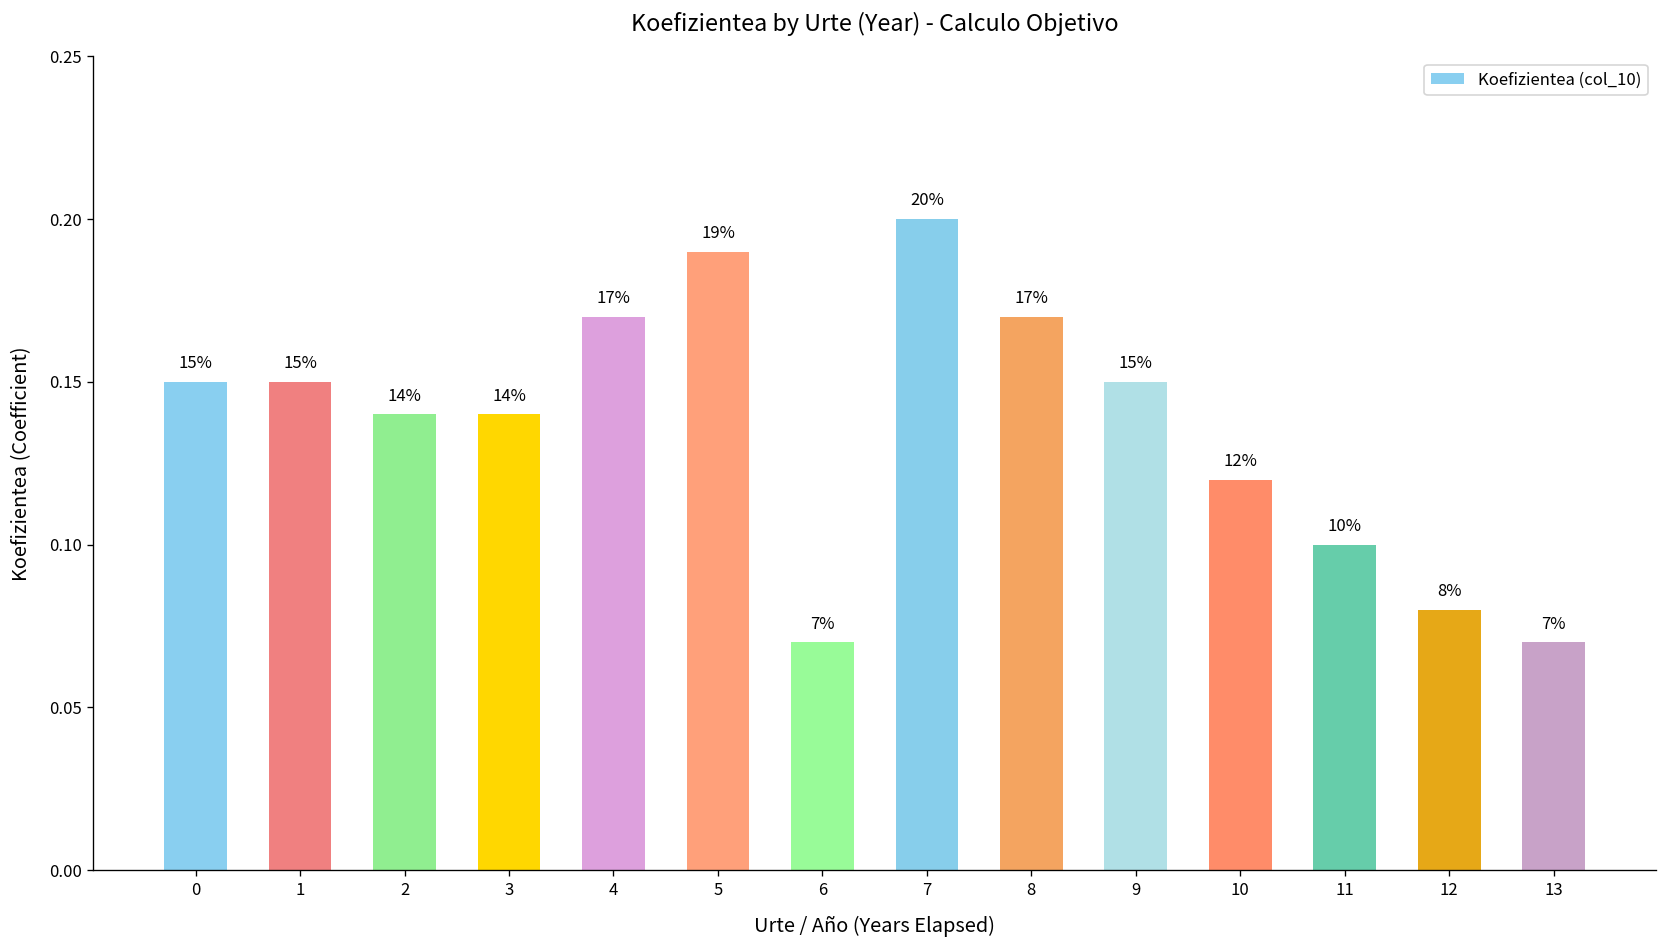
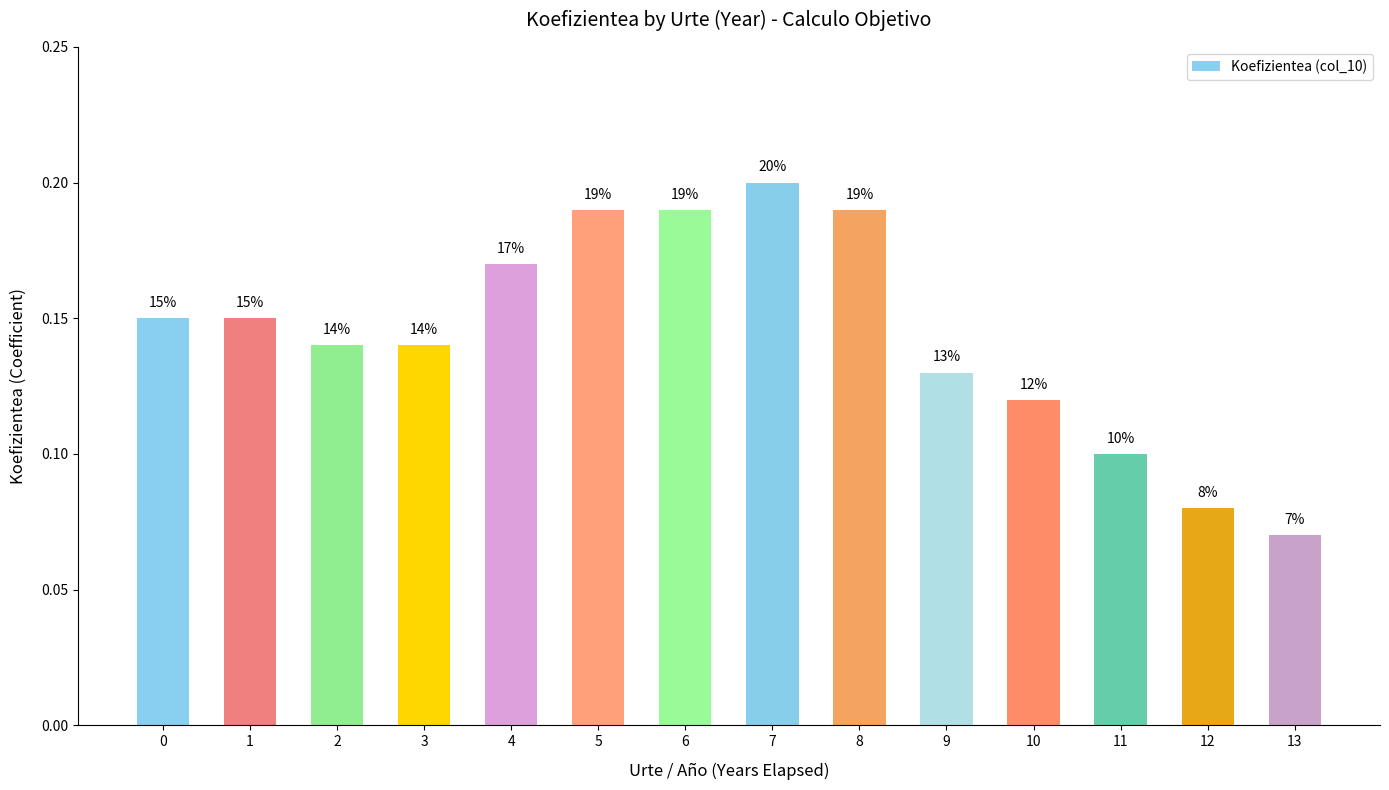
6: 7% -> 19%
8: 17% -> 19%
9: 15% -> 13%
